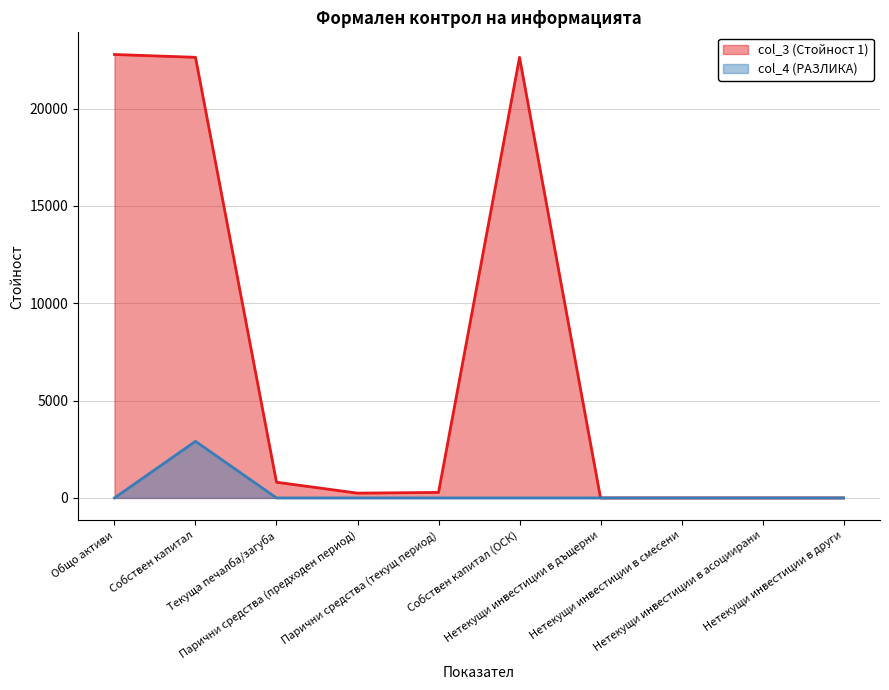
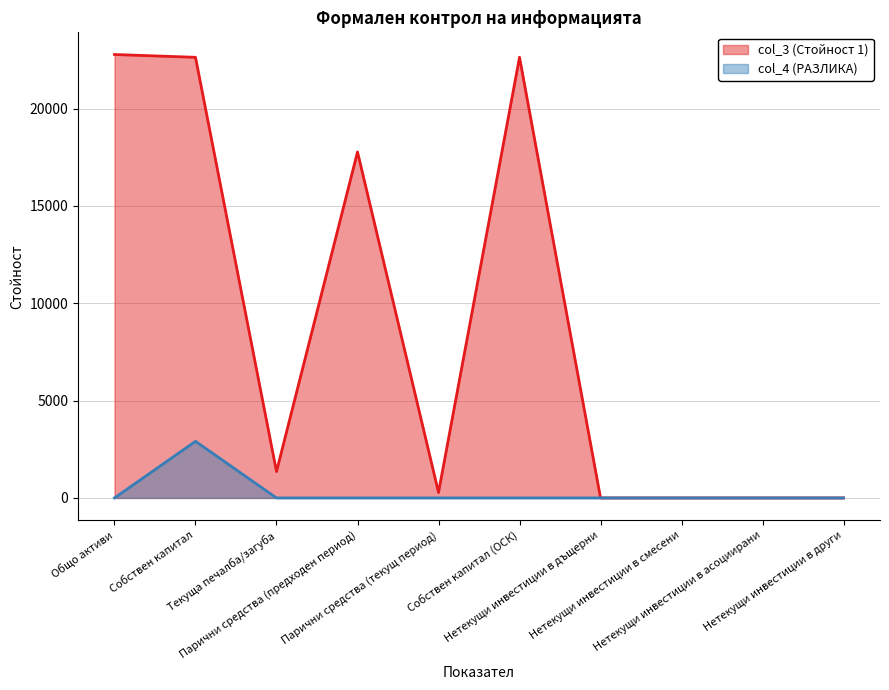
col_3 (Стойност 1), Текуща печалба/загуба: 800 -> 1400
col_3 (Стойност 1), Парични средства (предходен период): 200 -> 17800
